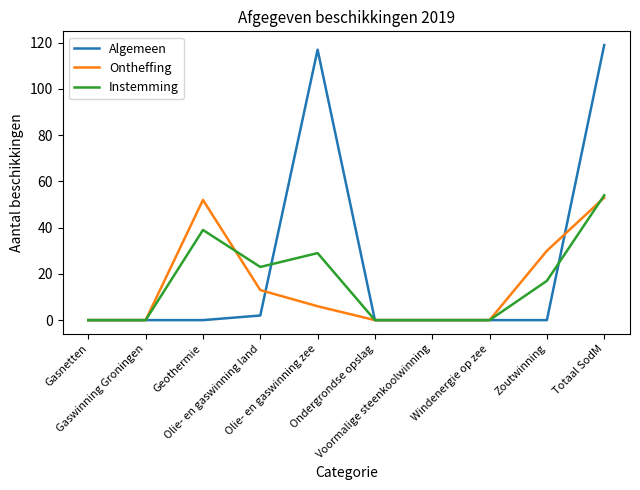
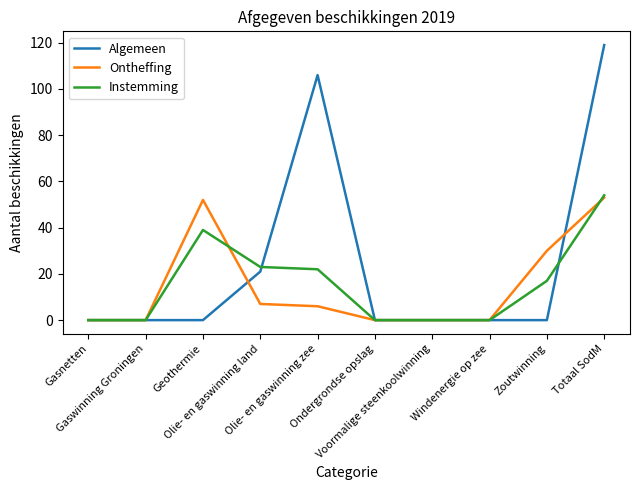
Algemeen, Olie- en gaswinning land: 2 -> 21
Ontheffing, Olie- en gaswinning land: 13 -> 7
Algemeen, Olie- en gaswinning zee: 117 -> 106
Instemming, Olie- en gaswinning zee: 29 -> 22
